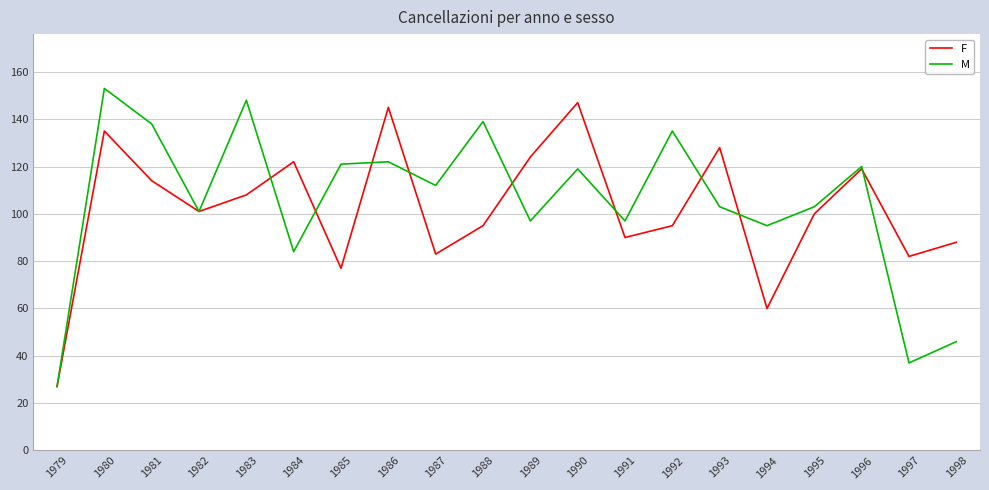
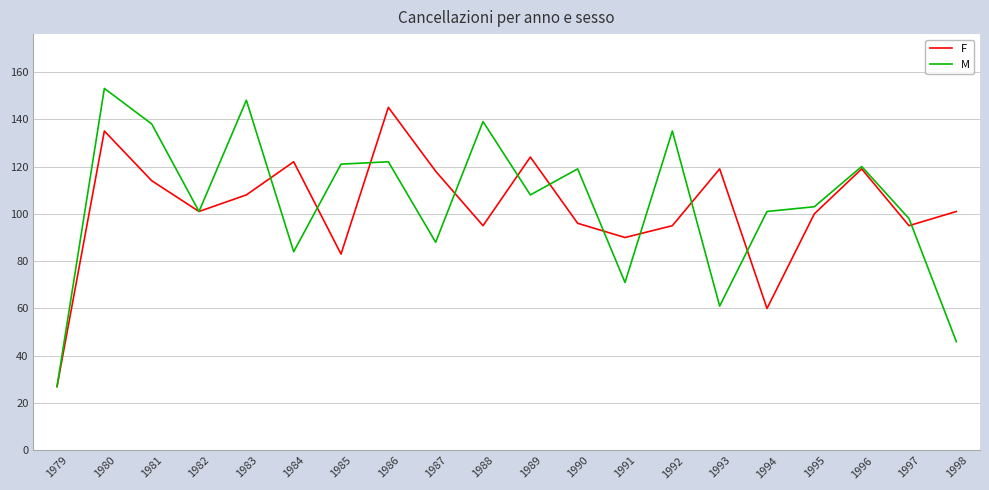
F, 1985: 77 -> 83
F, 1987: 83 -> 118
M, 1987: 112 -> 88
M, 1989: 97 -> 108
F, 1990: 147 -> 96
M, 1991: 97 -> 71
F, 1993: 128 -> 119
M, 1993: 103 -> 61
M, 1994: 95 -> 101
F, 1997: 82 -> 95
M, 1997: 37 -> 98
F, 1998: 88 -> 101
